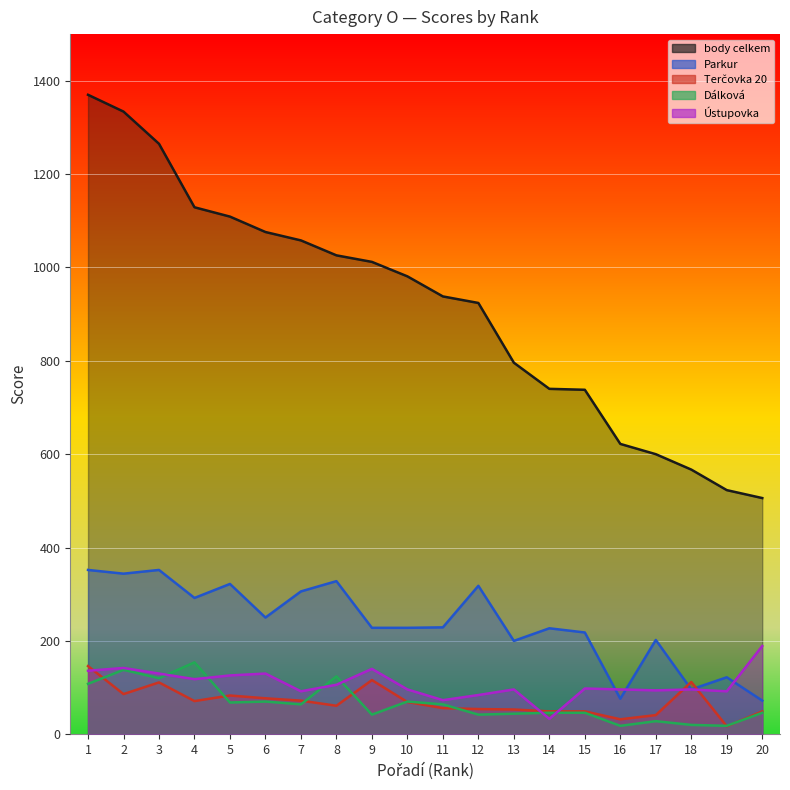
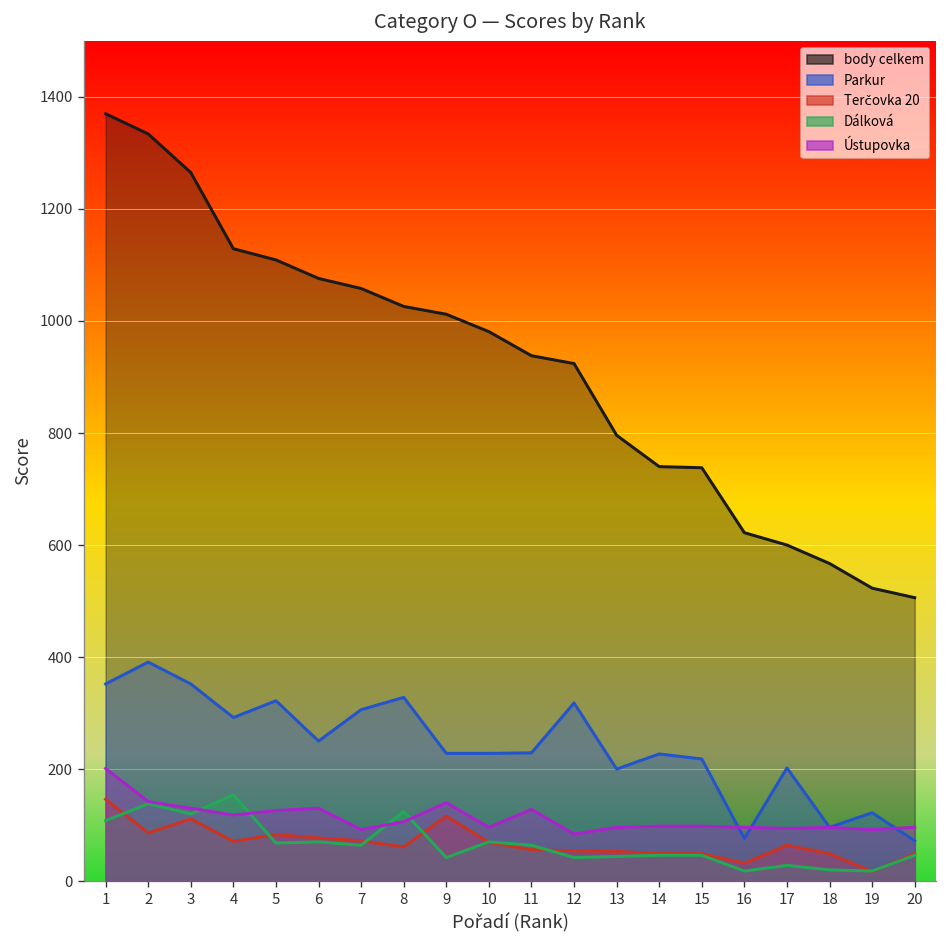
Ústupovka, 1: 140 -> 200
Parkur, 2: 340 -> 390
Ústupovka, 11: 70 -> 130
Ústupovka, 14: 30 -> 100
Terčovka 20, 17: 40 -> 60
Terčovka 20, 18: 110 -> 50
Ústupovka, 20: 190 -> 100
